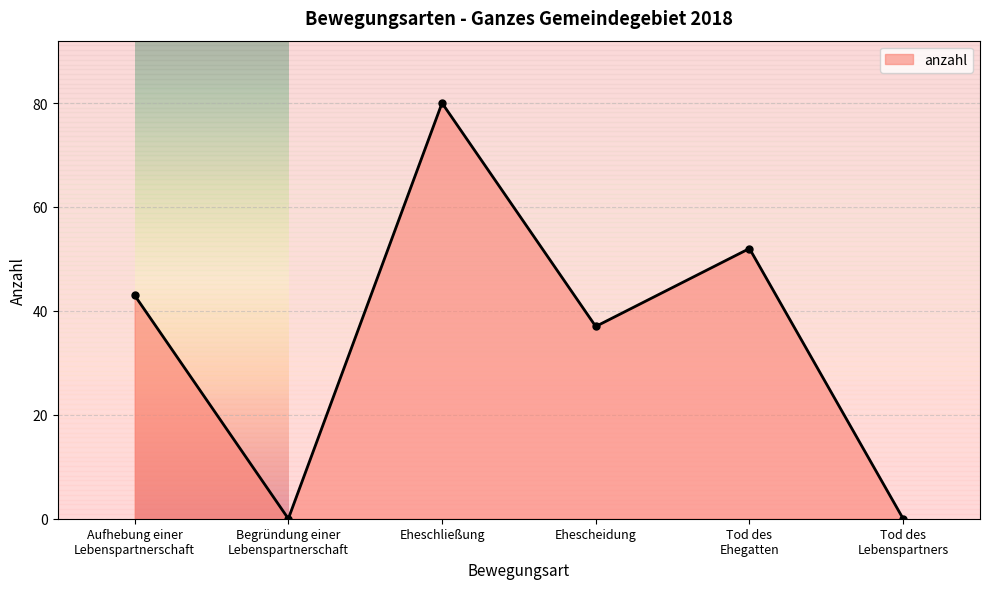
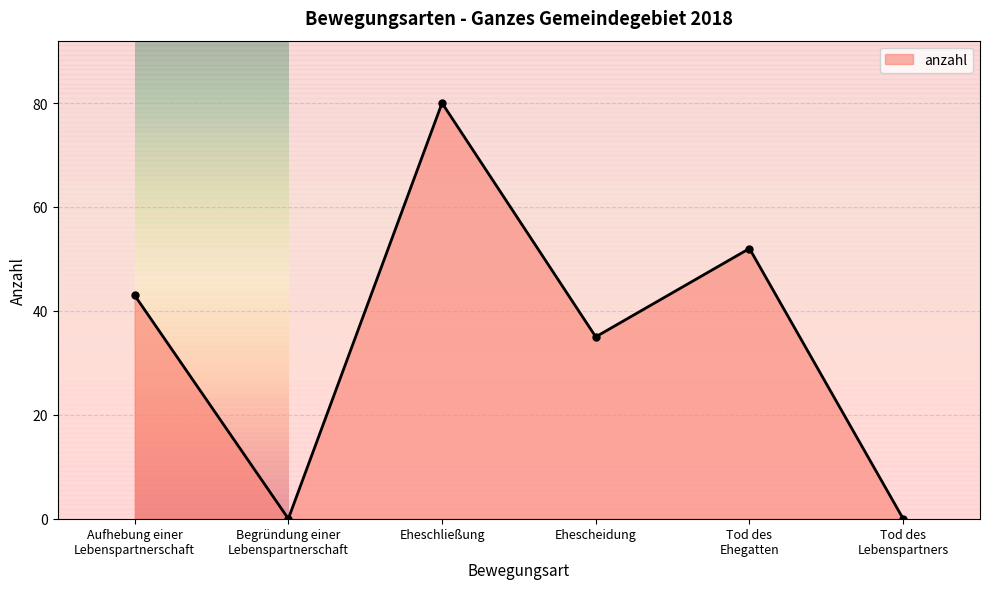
Ehescheidung: 37 -> 35
